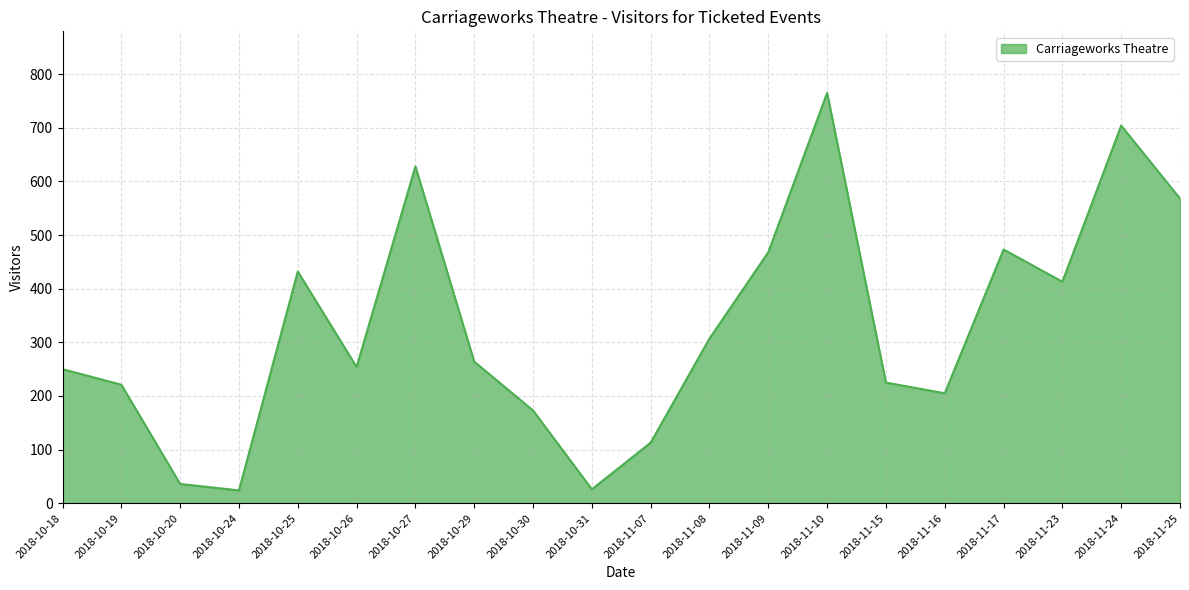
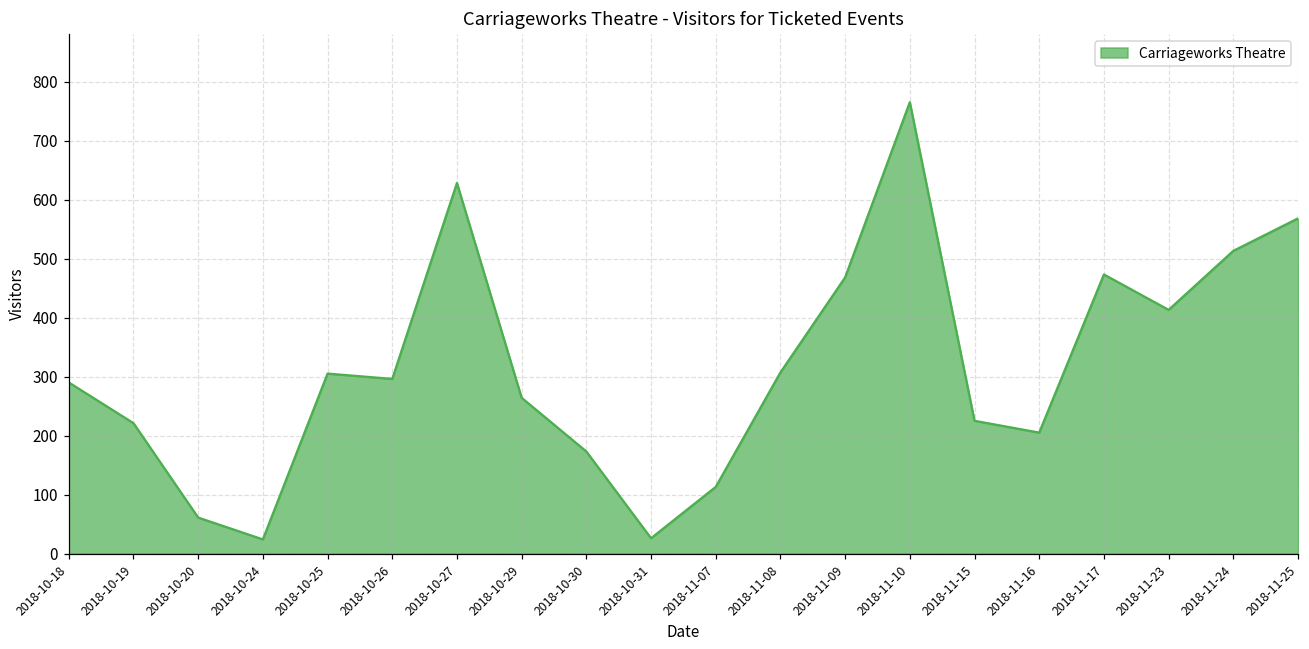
2018-10-18: 250 -> 290
2018-10-20: 40 -> 60
2018-10-25: 430 -> 310
2018-10-26: 250 -> 300
2018-11-24: 700 -> 510
